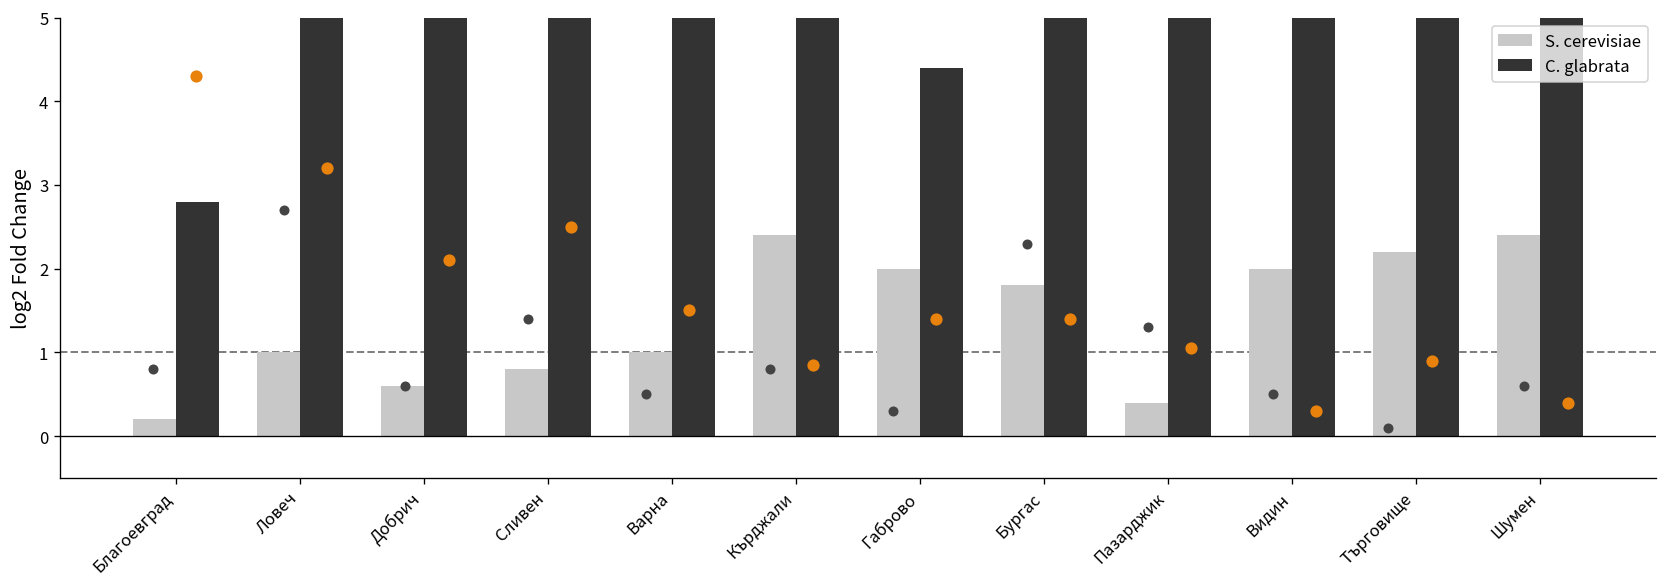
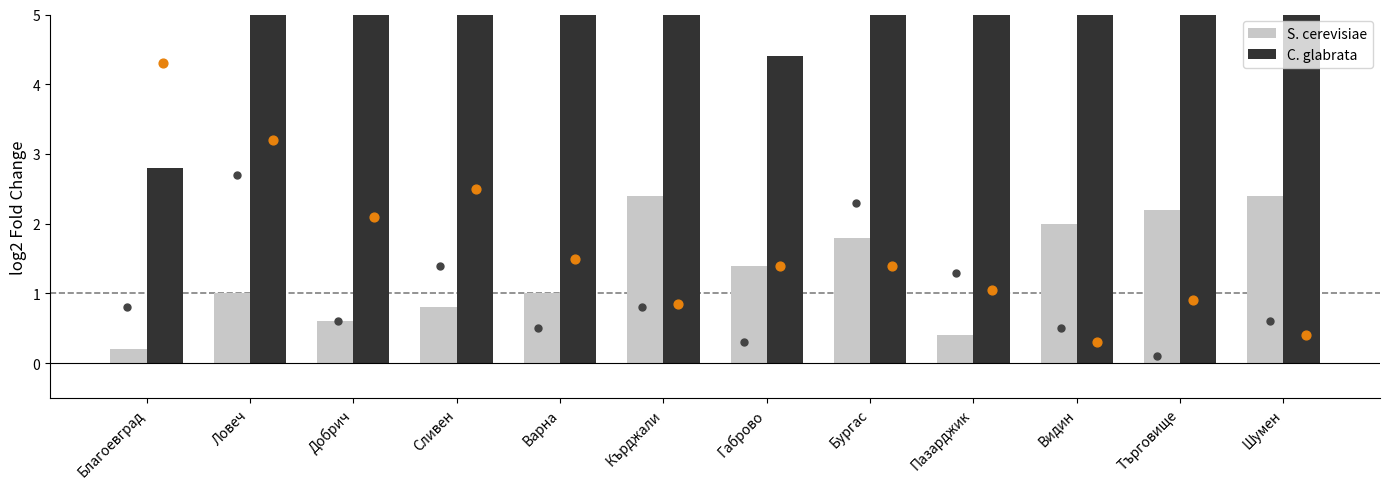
S. cerevisiae, Габрово: 2.0 -> 1.4
